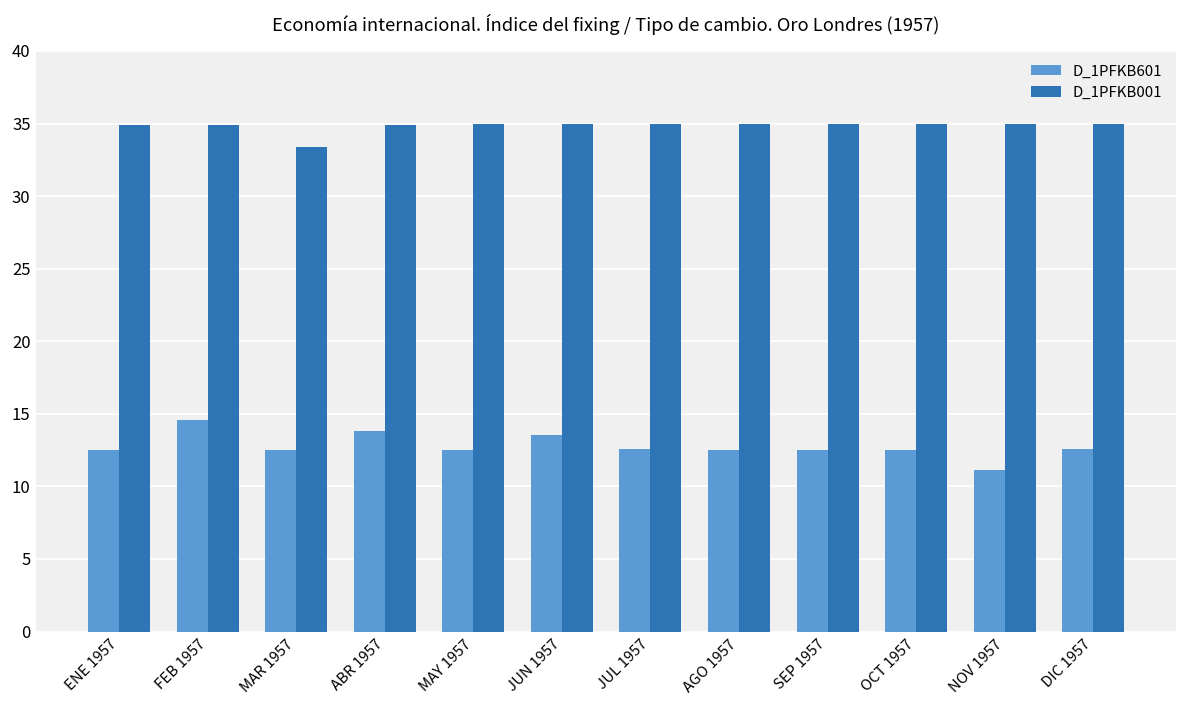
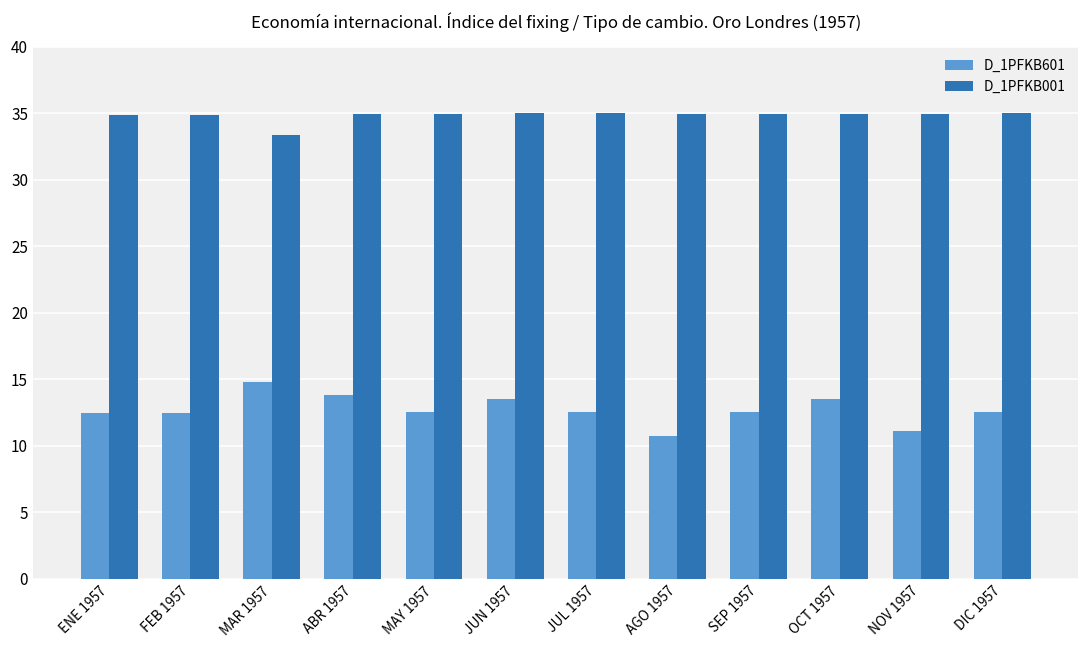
D_1PFKB601, FEB 1957: 14.5 -> 12.5
D_1PFKB601, MAR 1957: 12.5 -> 14.8
D_1PFKB601, AGO 1957: 12.5 -> 10.7
D_1PFKB601, OCT 1957: 12.5 -> 13.5
